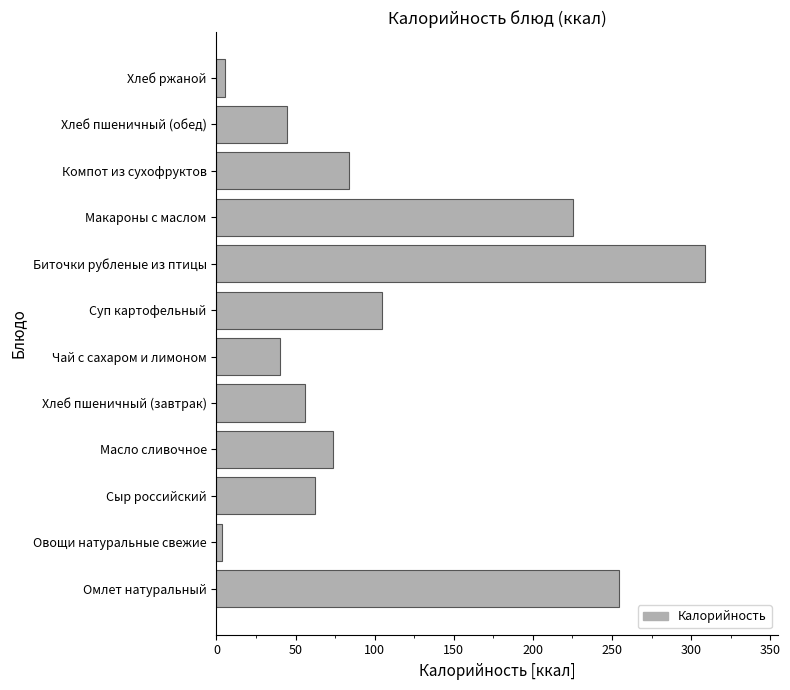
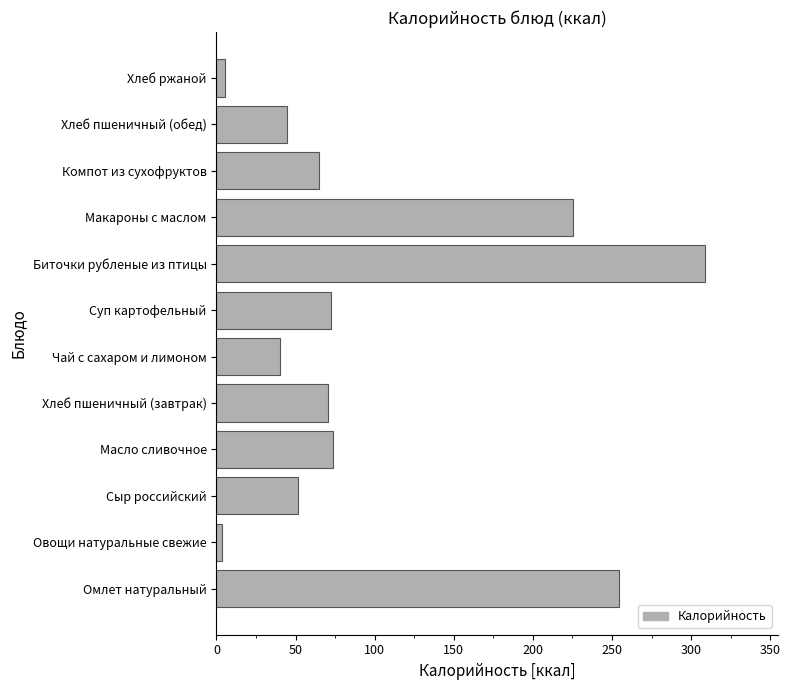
Компот из сухофруктов: 84 -> 65
Суп картофельный: 105 -> 73
Хлеб пшеничный (завтрак): 56 -> 71
Сыр российский: 63 -> 52
